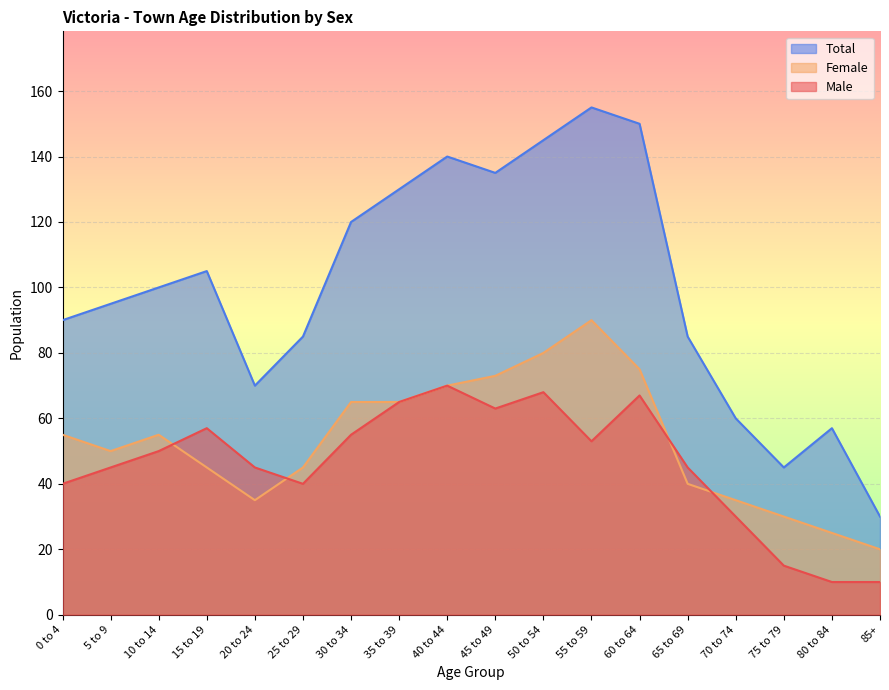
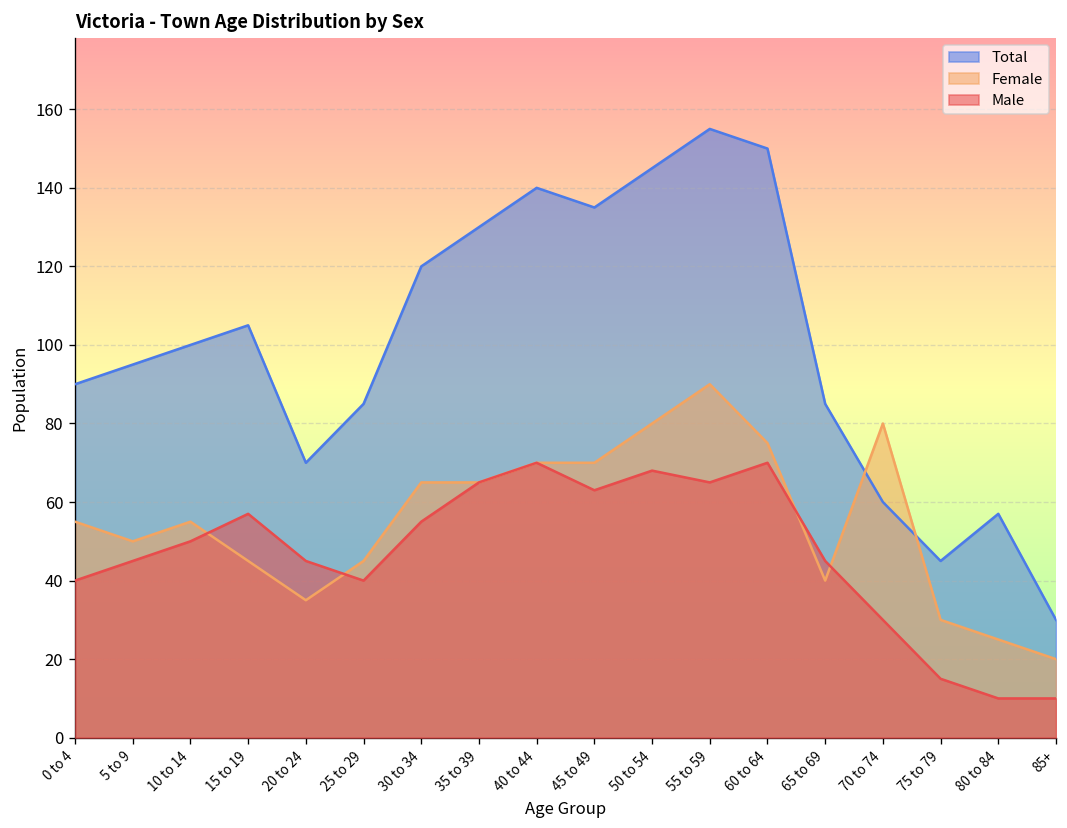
Female, 45 to 49: 73 -> 70
Male, 55 to 59: 53 -> 65
Male, 60 to 64: 67 -> 70
Female, 70 to 74: 35 -> 80
